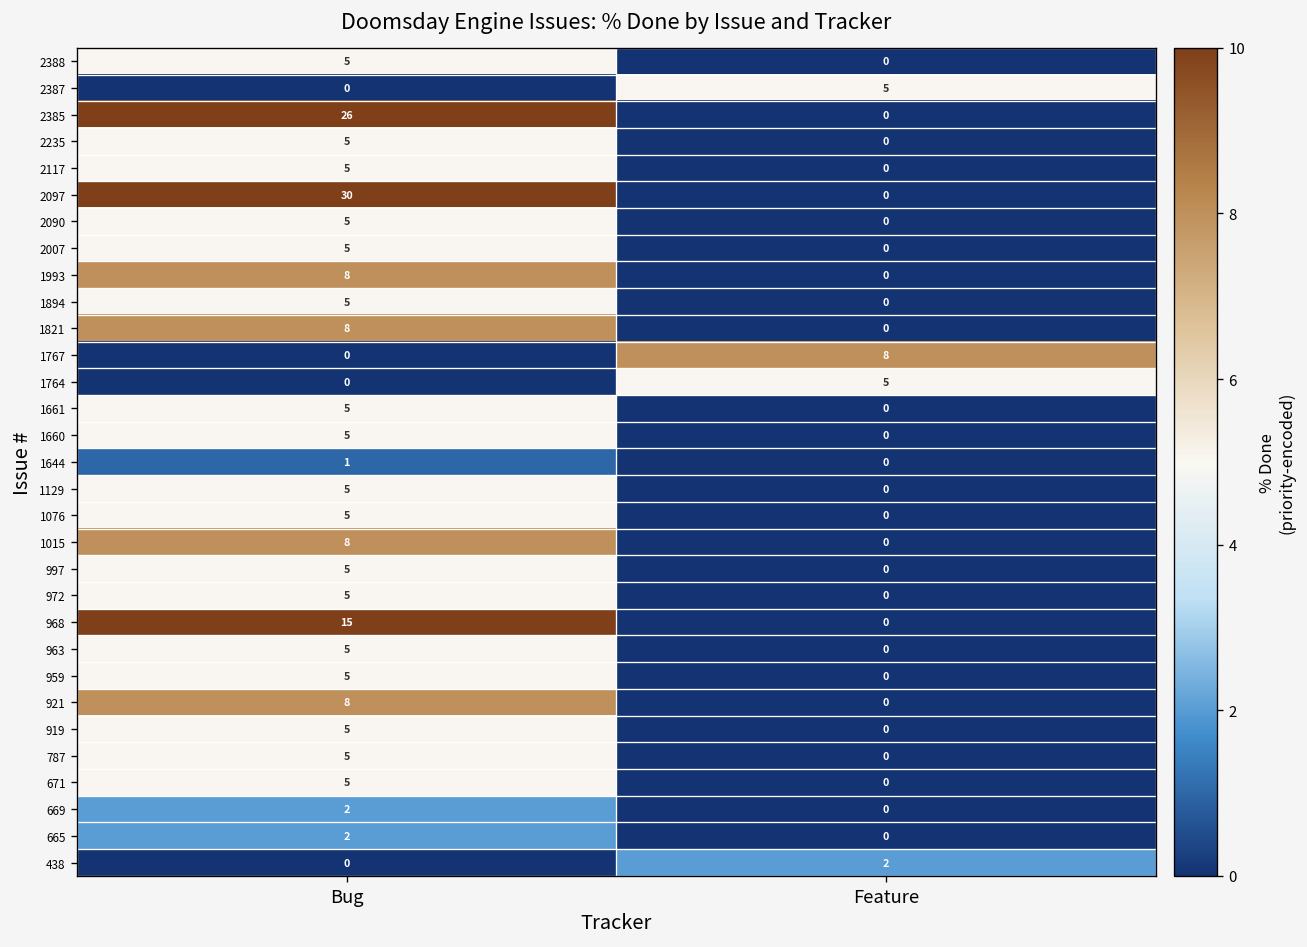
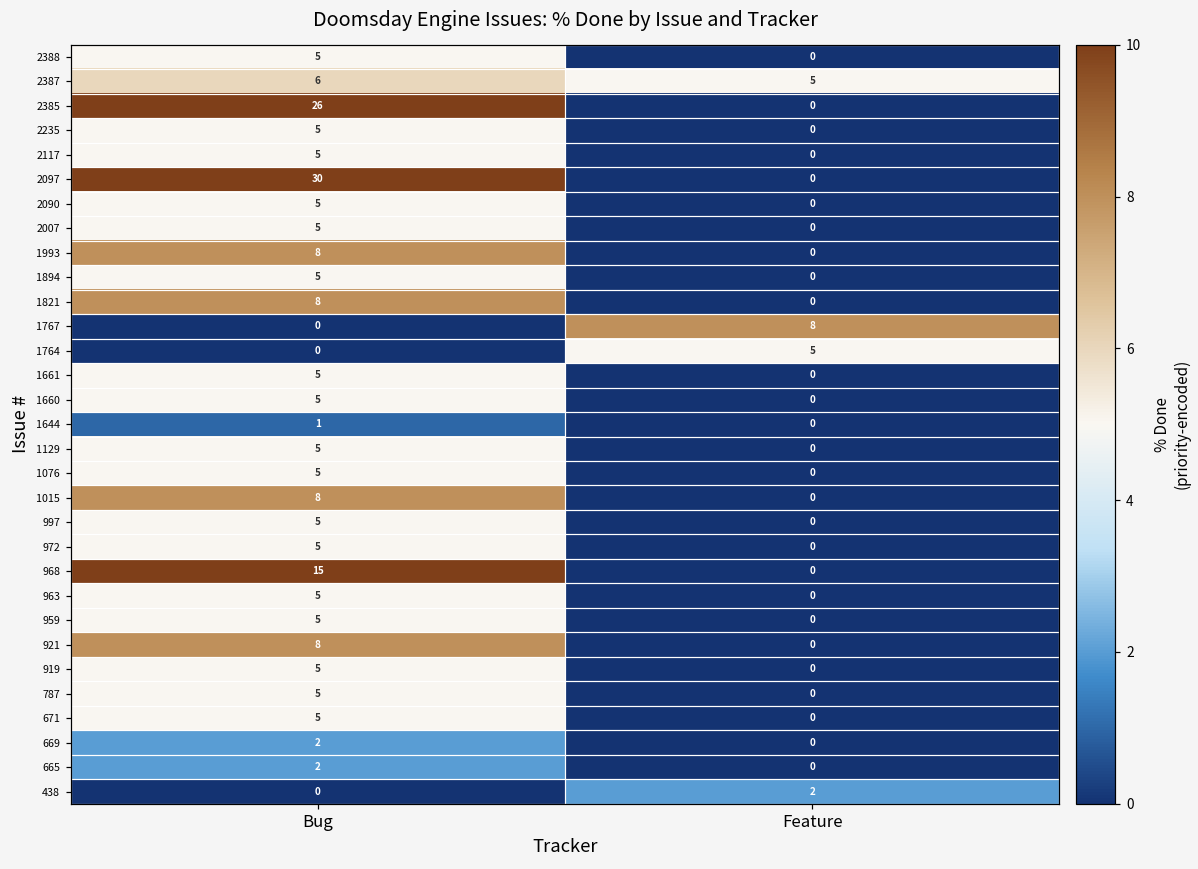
2387, Bug: 0 -> 6
